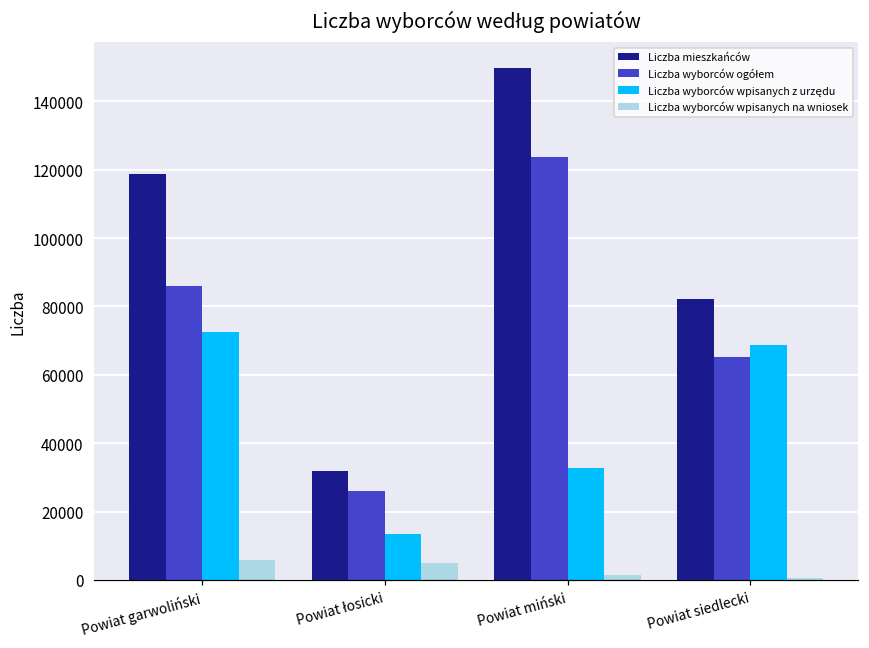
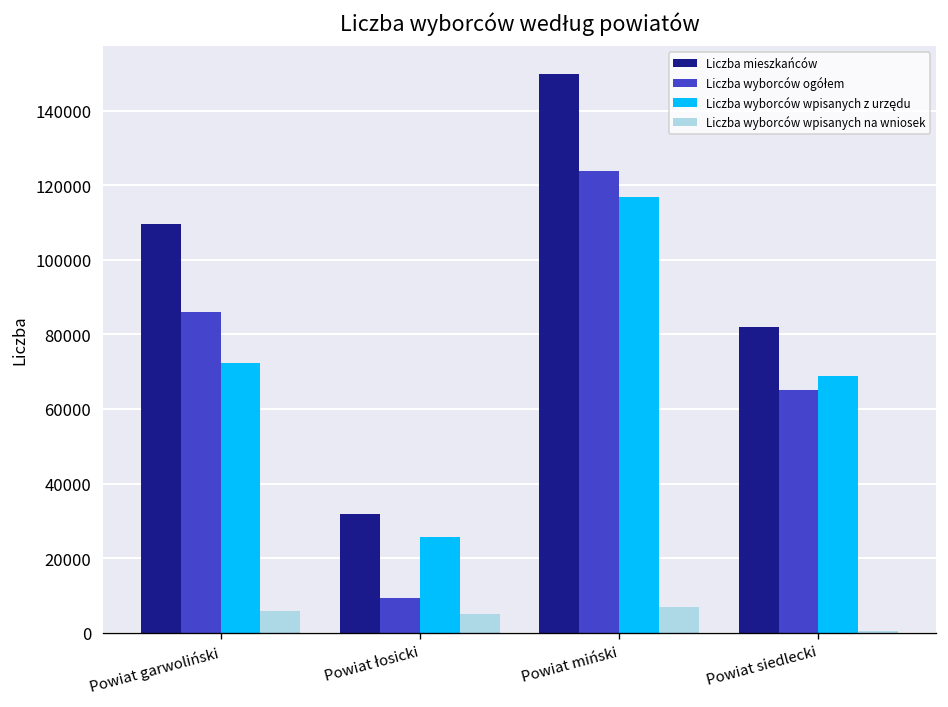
Liczba mieszkańców, Powiat garwoliński: 119000 -> 109000
Liczba wyborców ogółem, Powiat łosicki: 26000 -> 9000
Liczba wyborców wpisanych z urzędu, Powiat łosicki: 14000 -> 26000
Liczba wyborców wpisanych z urzędu, Powiat miński: 33000 -> 117000
Liczba wyborców wpisanych na wniosek, Powiat miński: 1000 -> 7000
